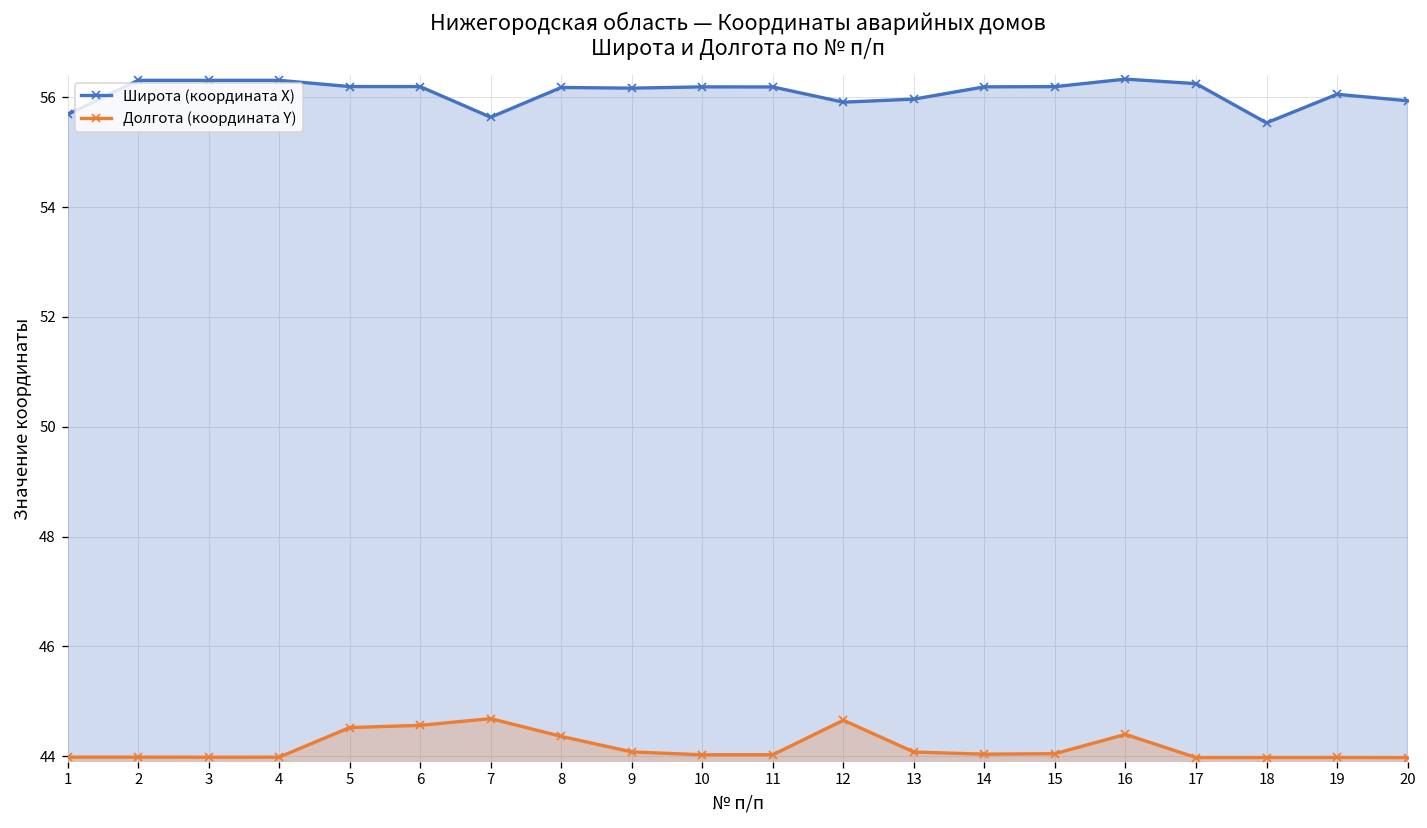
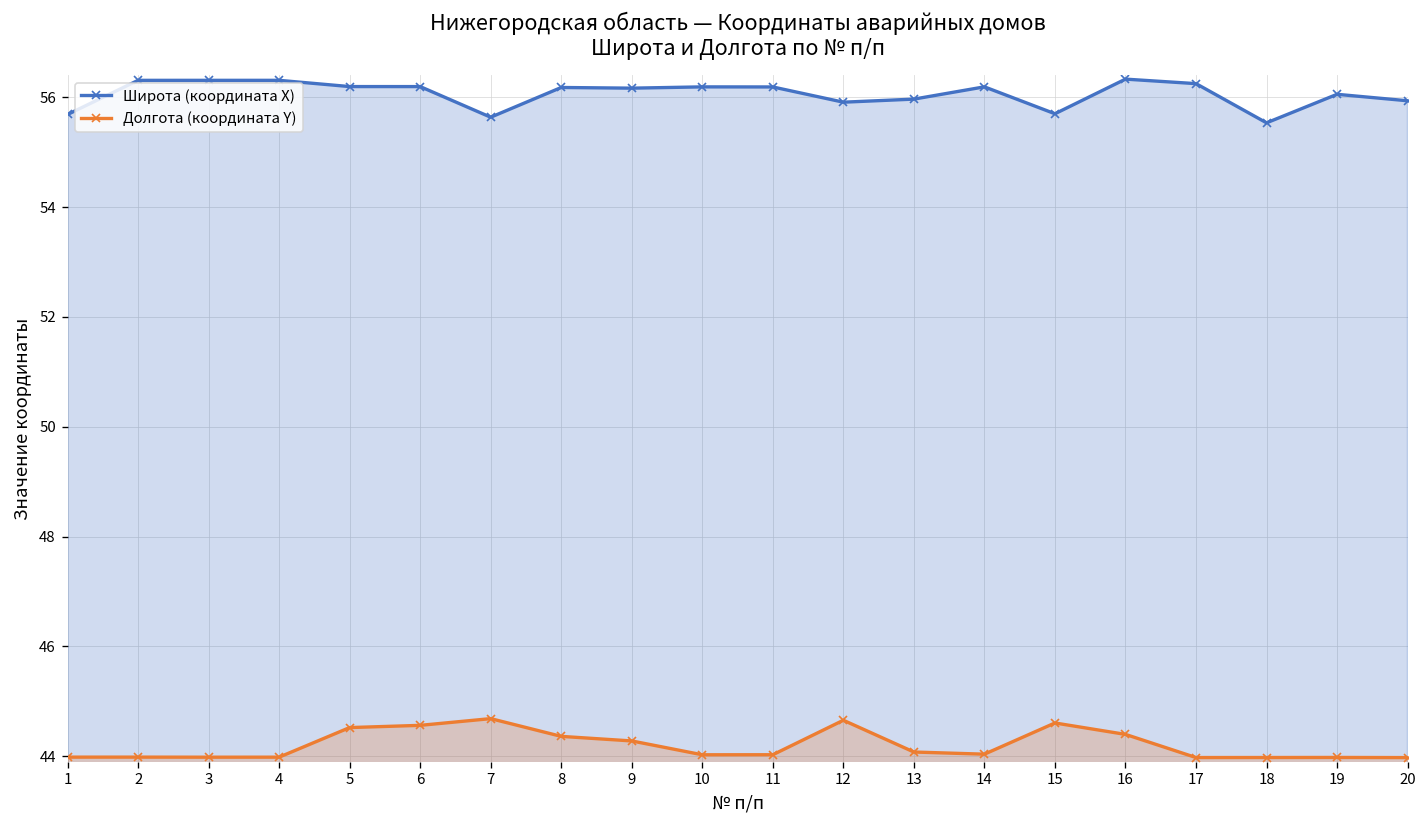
Долгота (координата Y), 9: 44.1 -> 44.3
Широта (координата X), 15: 56.2 -> 55.7
Долгота (координата Y), 15: 44.0 -> 44.6
